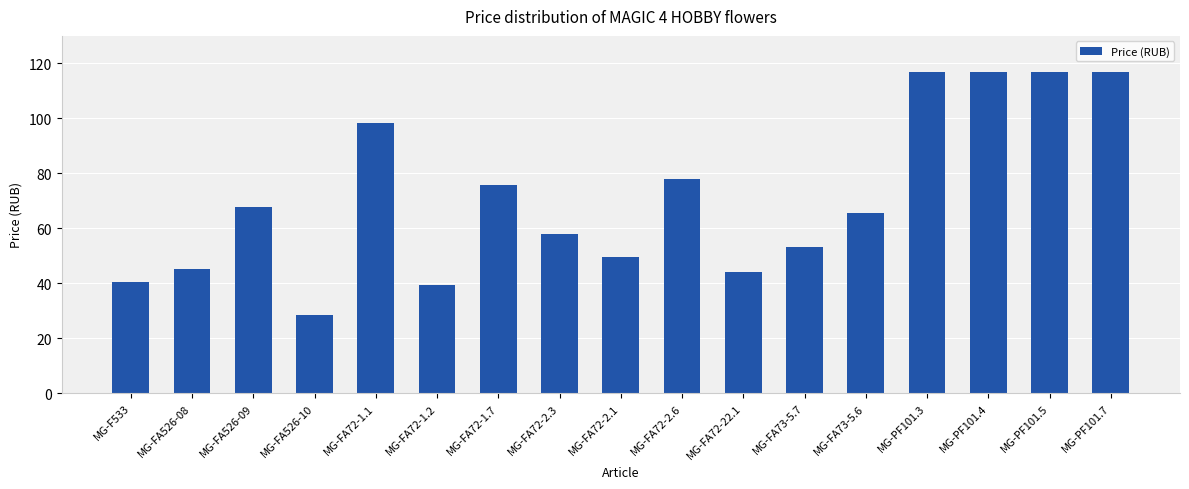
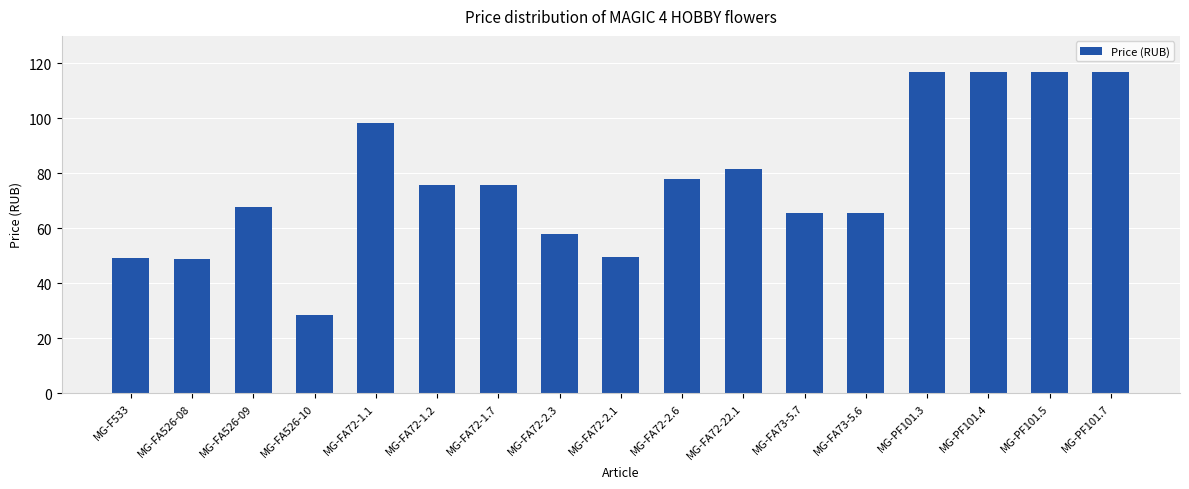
MG-F533: 40 -> 49
MG-FA526-08: 45 -> 49
MG-FA72-1.2: 39 -> 76
MG-FA72-22.1: 44 -> 82
MG-FA73-5.7: 53 -> 66
